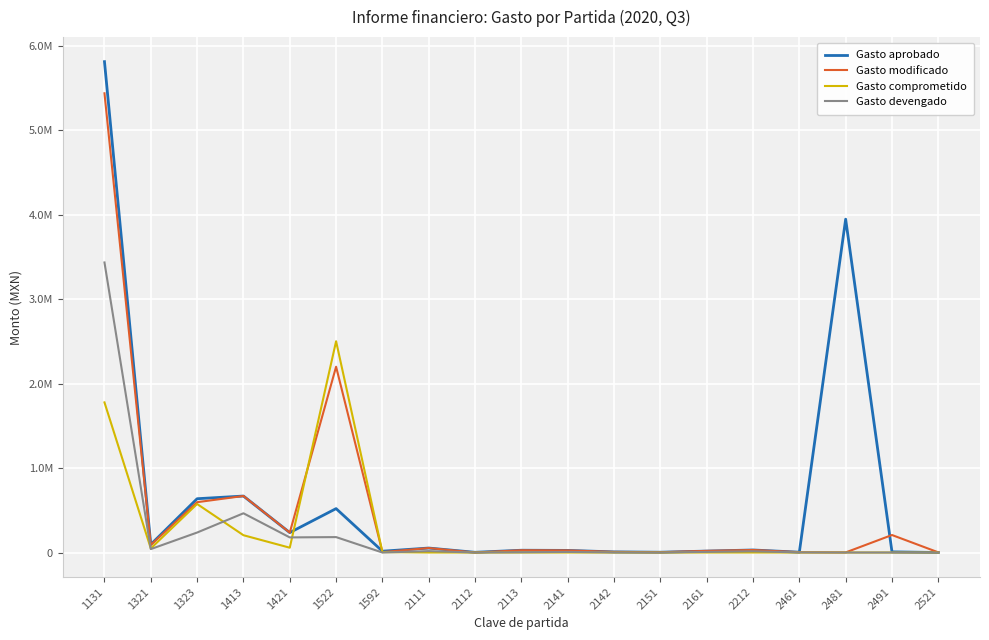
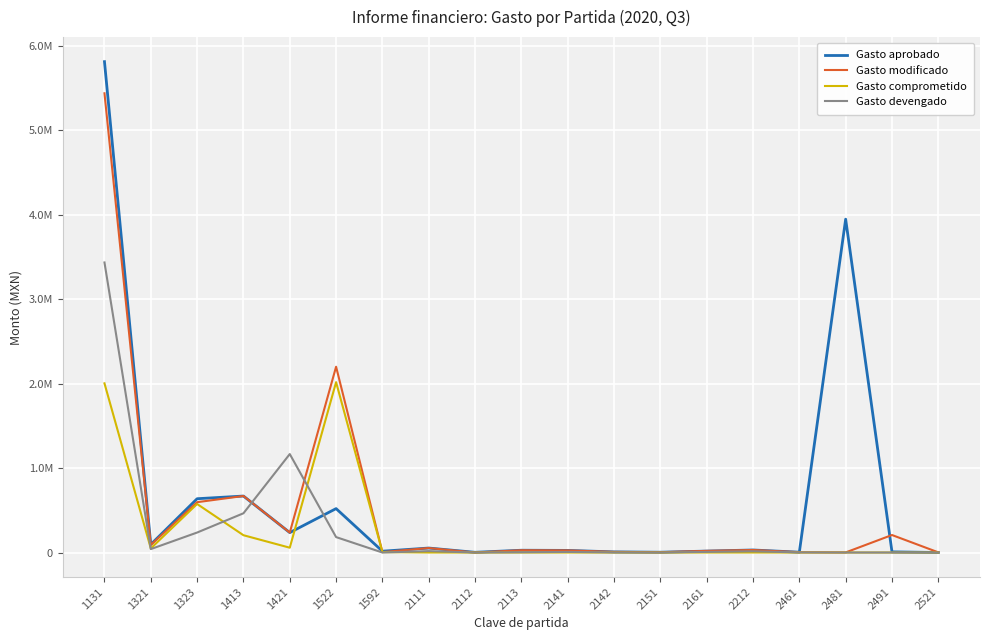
Gasto comprometido, 1131: 1800000 -> 2000000
Gasto devengado, 1421: 200000 -> 1200000
Gasto comprometido, 1522: 2500000 -> 2000000
